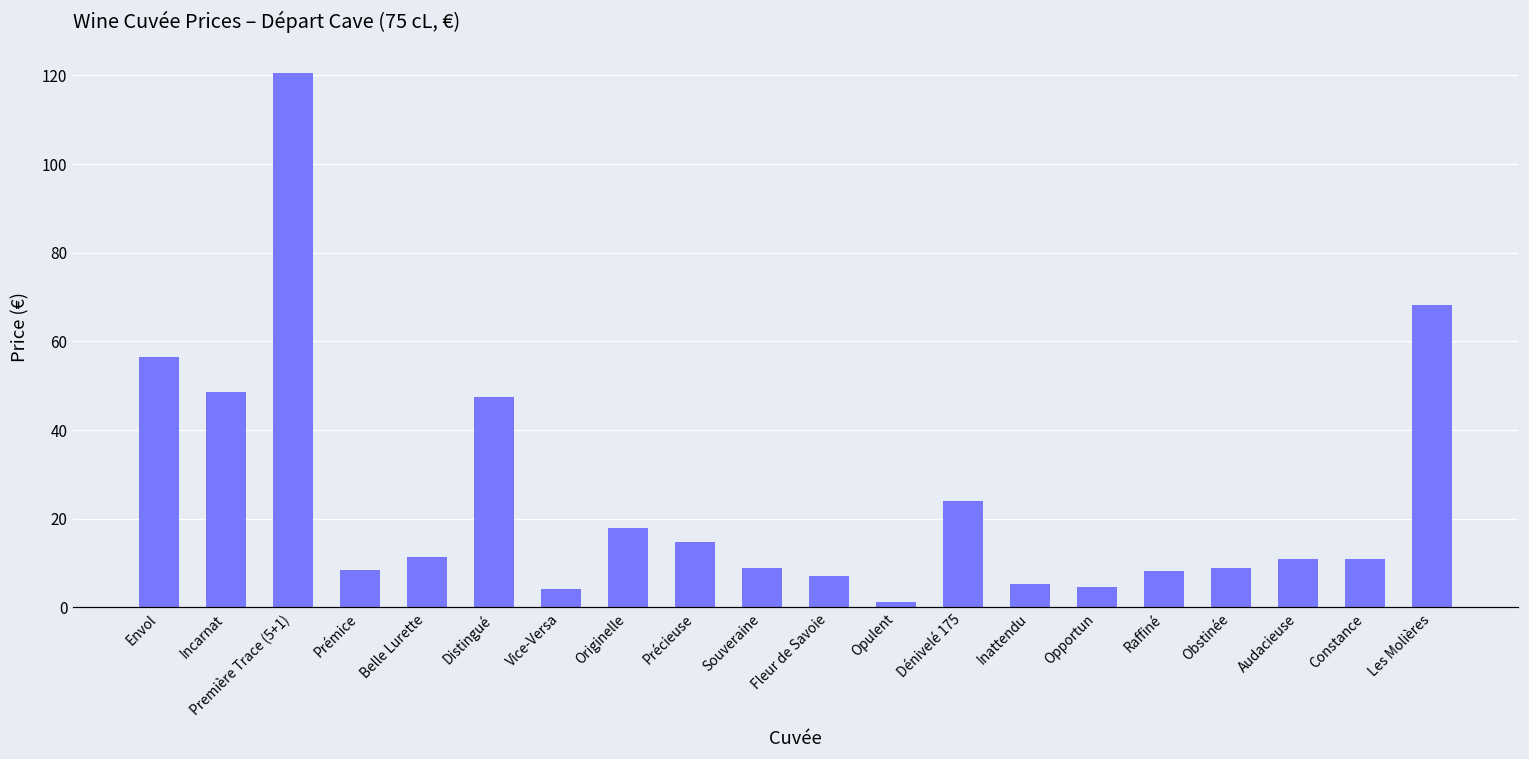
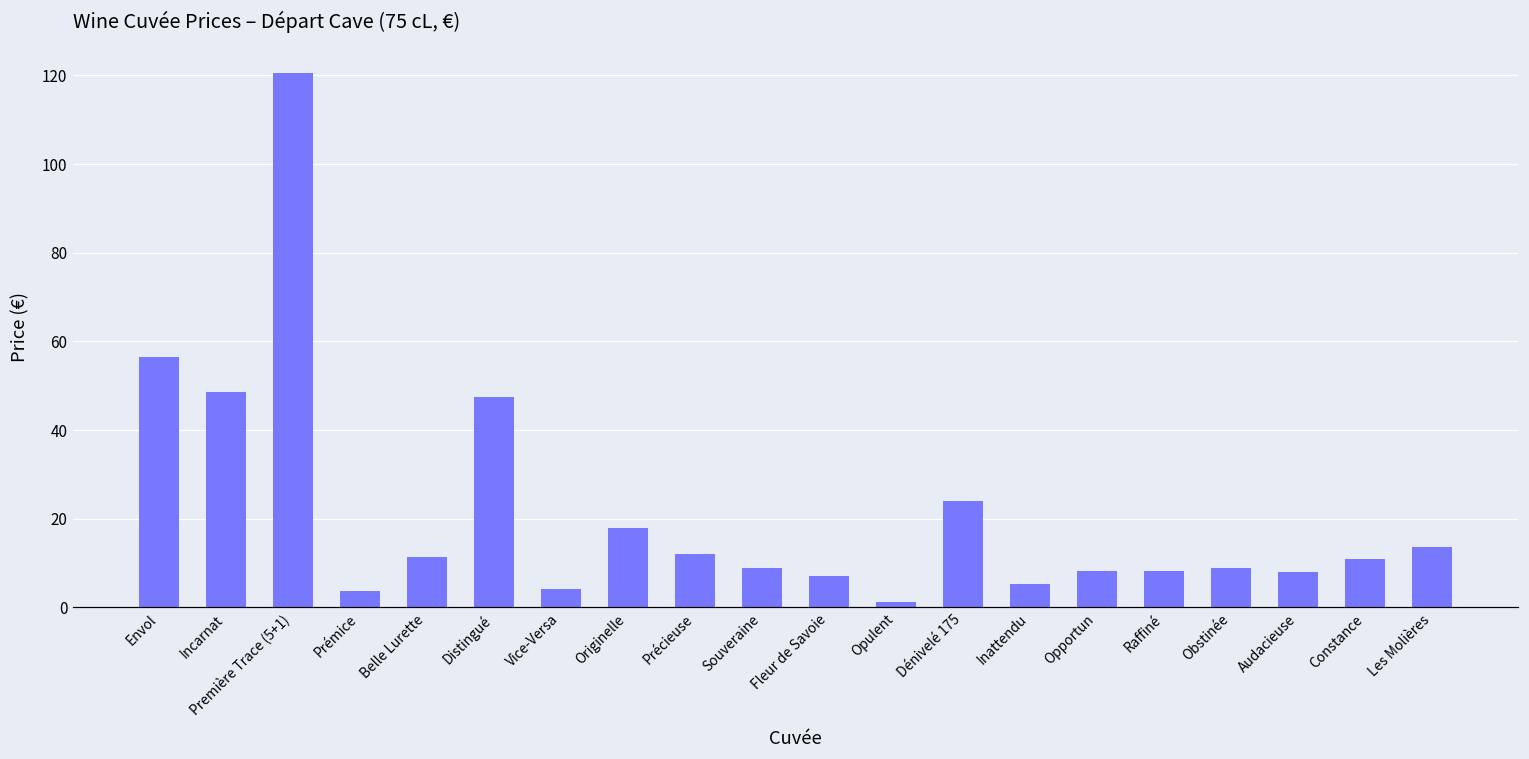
Prémice: 8 -> 4
Précieuse: 15 -> 12
Opportun: 5 -> 8
Audacieuse: 11 -> 8
Les Molières: 68 -> 14
